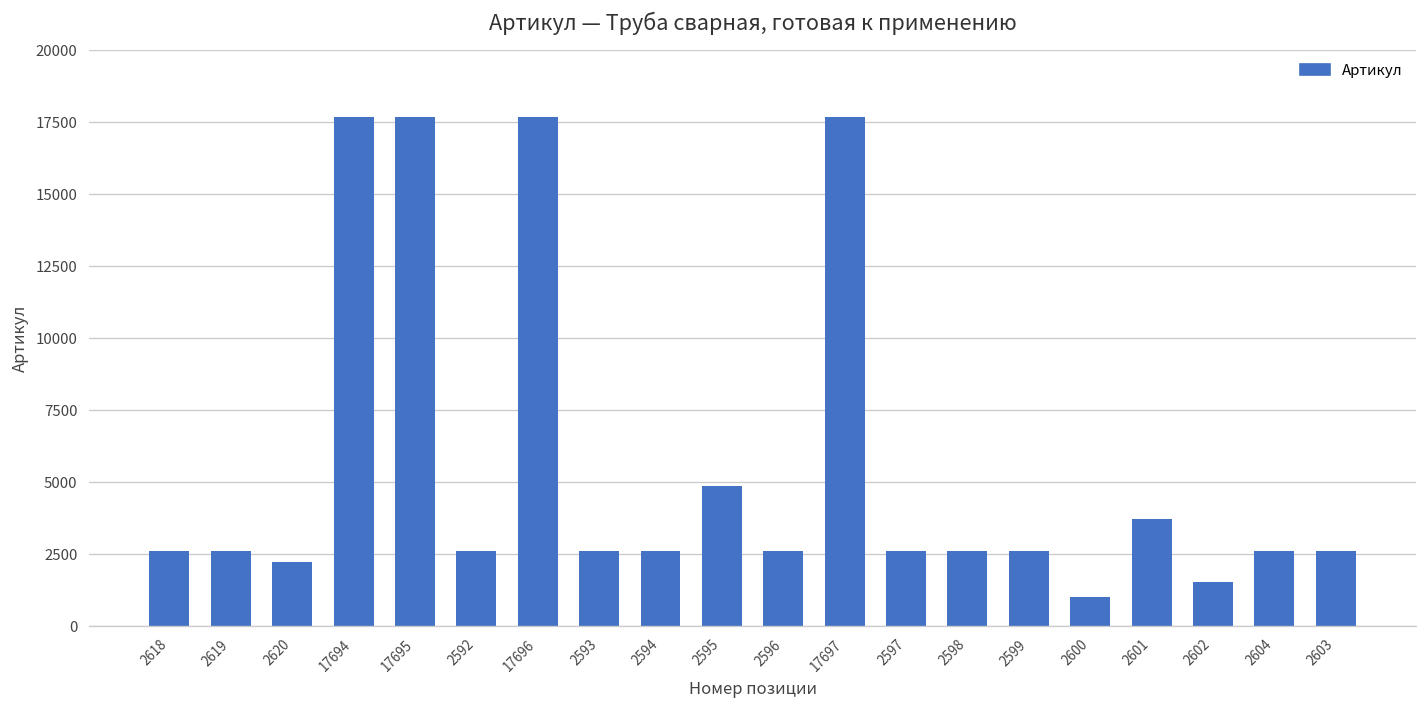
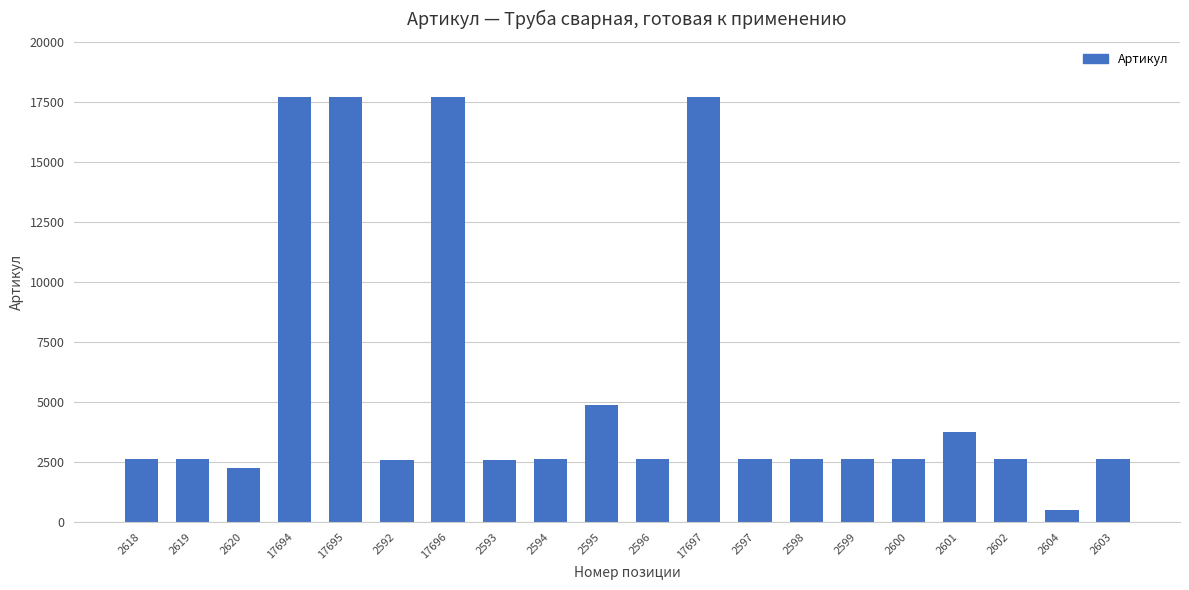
2600: 1000 -> 2600
2602: 1500 -> 2600
2604: 2600 -> 500
